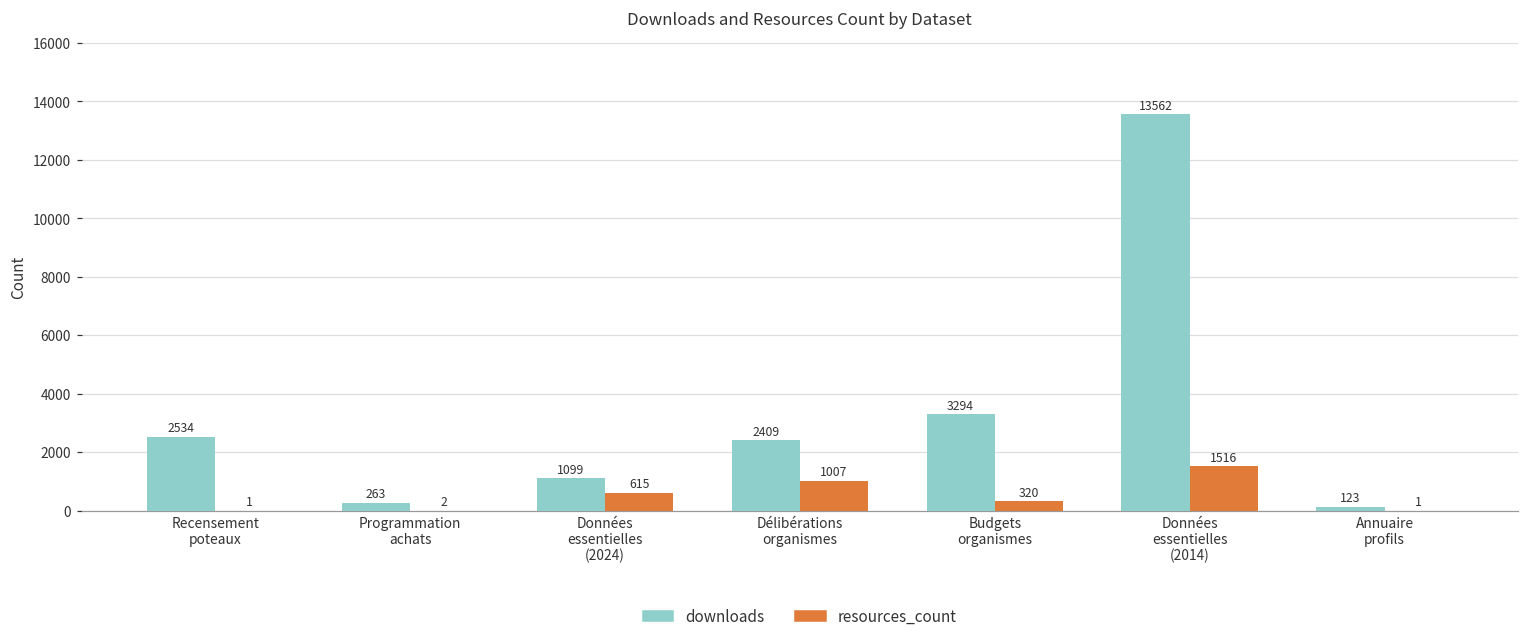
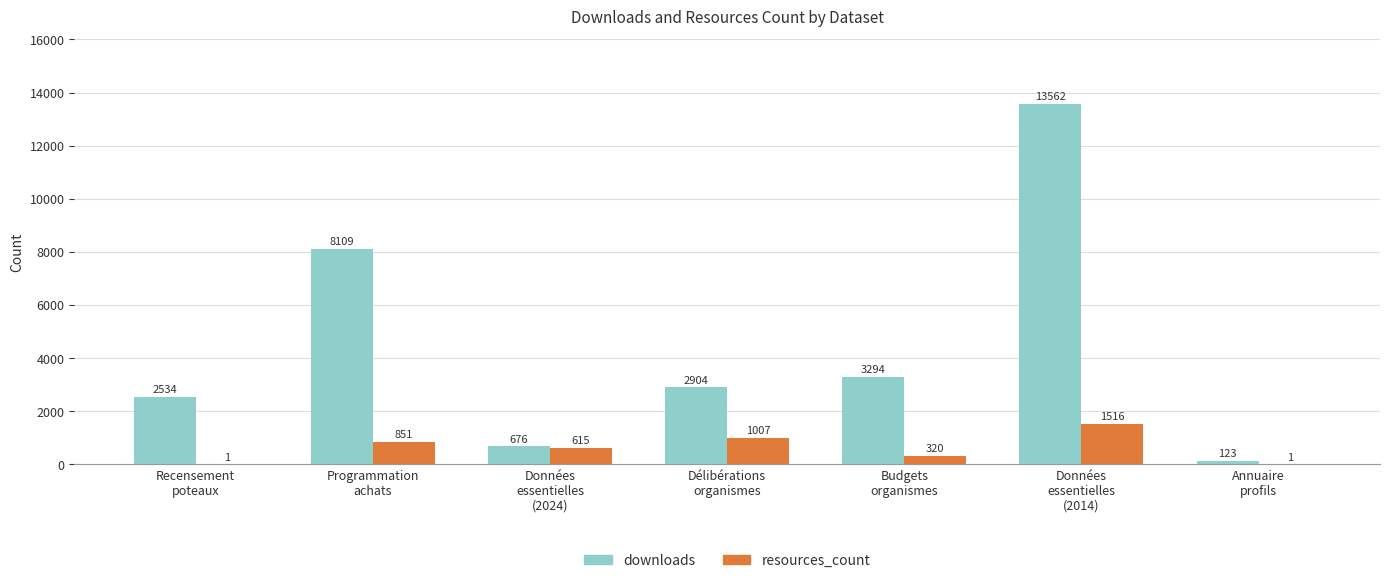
downloads, Programmation achats: 263 -> 8109
resources_count, Programmation achats: 2 -> 851
downloads, Données essentielles (2024): 1099 -> 676
downloads, Délibérations organismes: 2409 -> 2904
